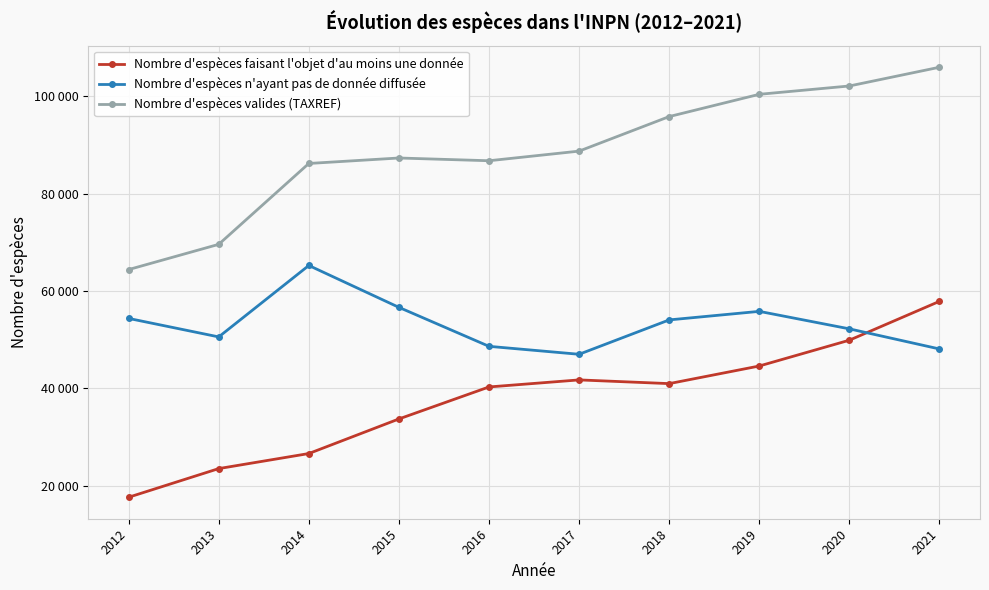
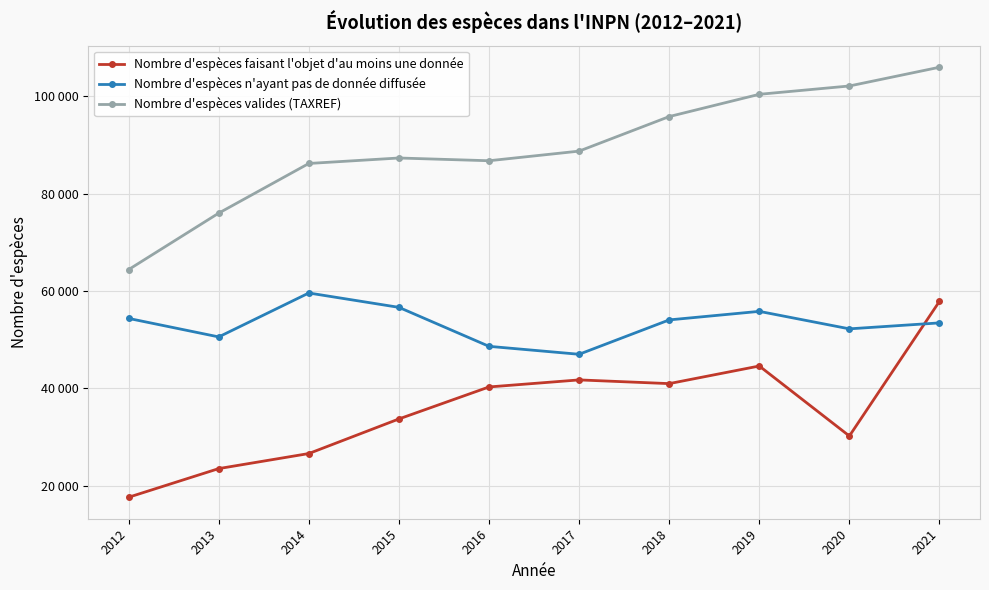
Nombre d'espèces valides (TAXREF), 2013: 70000 -> 76000
Nombre d'espèces n'ayant pas de donnée diffusée, 2014: 65000 -> 60000
Nombre d'espèces faisant l'objet d'au moins une donnée, 2020: 50000 -> 30000
Nombre d'espèces n'ayant pas de donnée diffusée, 2021: 48000 -> 53000
